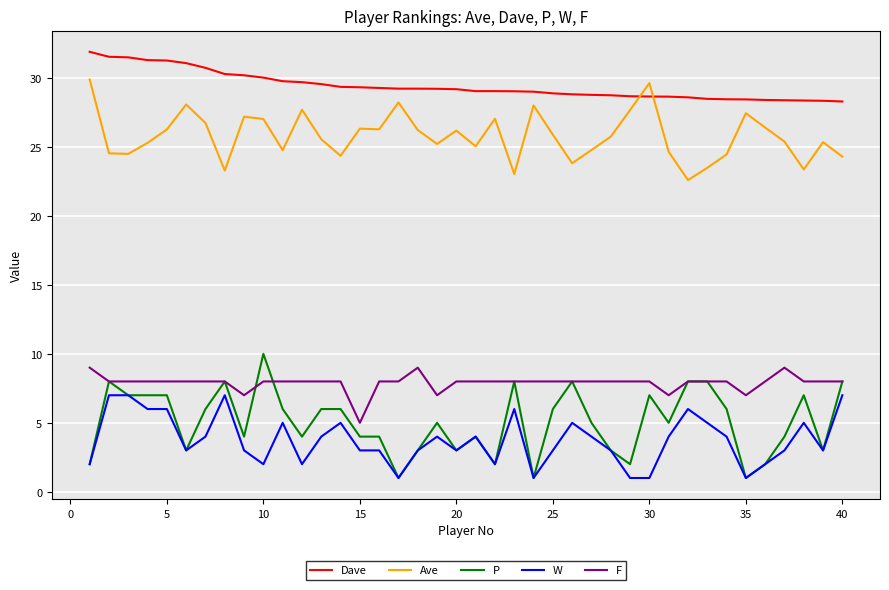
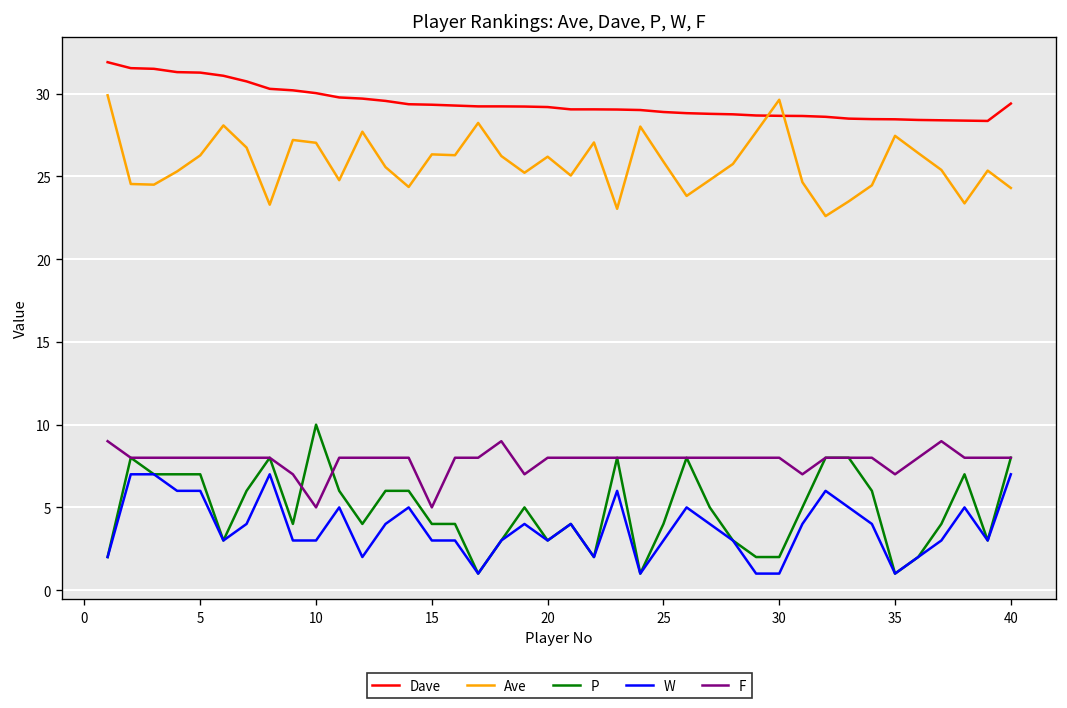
W, 10: 2 -> 3
F, 10: 8 -> 5
P, 25: 6 -> 4
P, 30: 7 -> 2
Dave, 40: 28.3 -> 29.4
